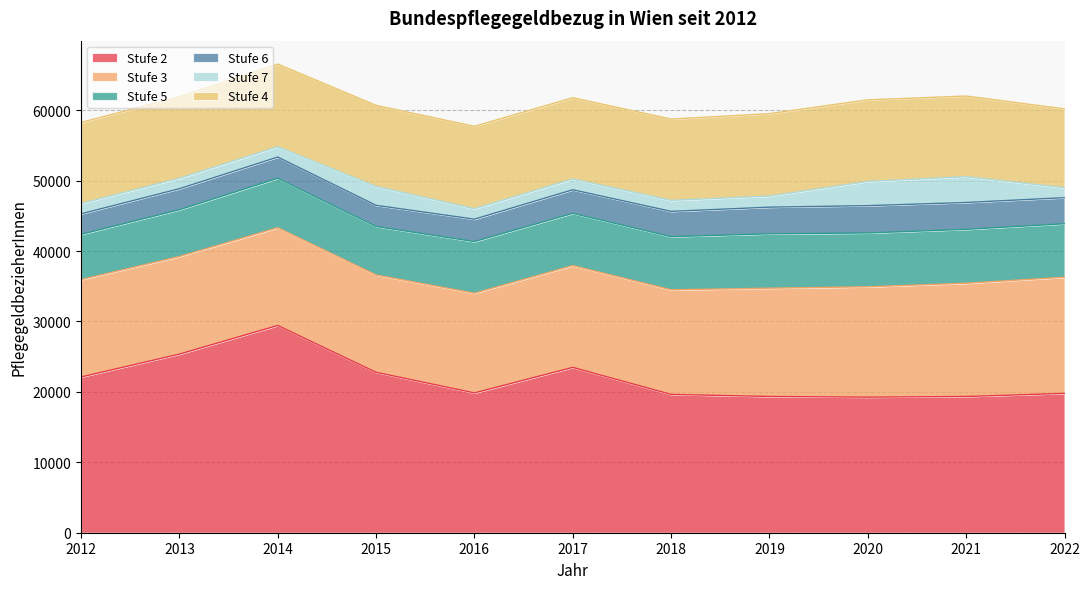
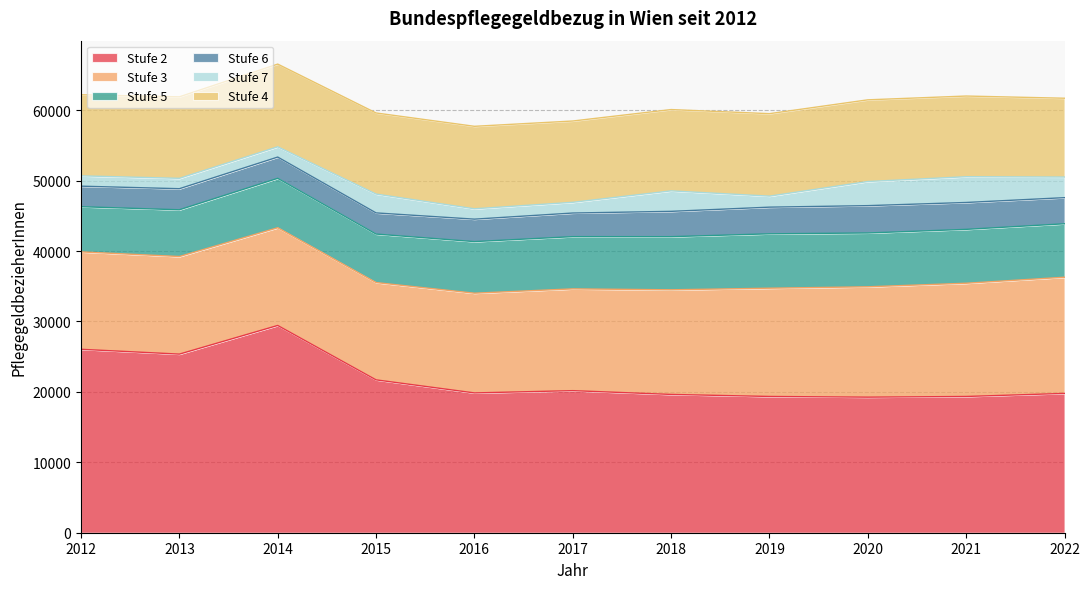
Stufe 2, 2012: 22000 -> 26000
Stufe 2, 2015: 23000 -> 22000
Stufe 2, 2017: 23000 -> 20000
Stufe 7, 2018: 2000 -> 3000
Stufe 7, 2022: 1000 -> 3000
